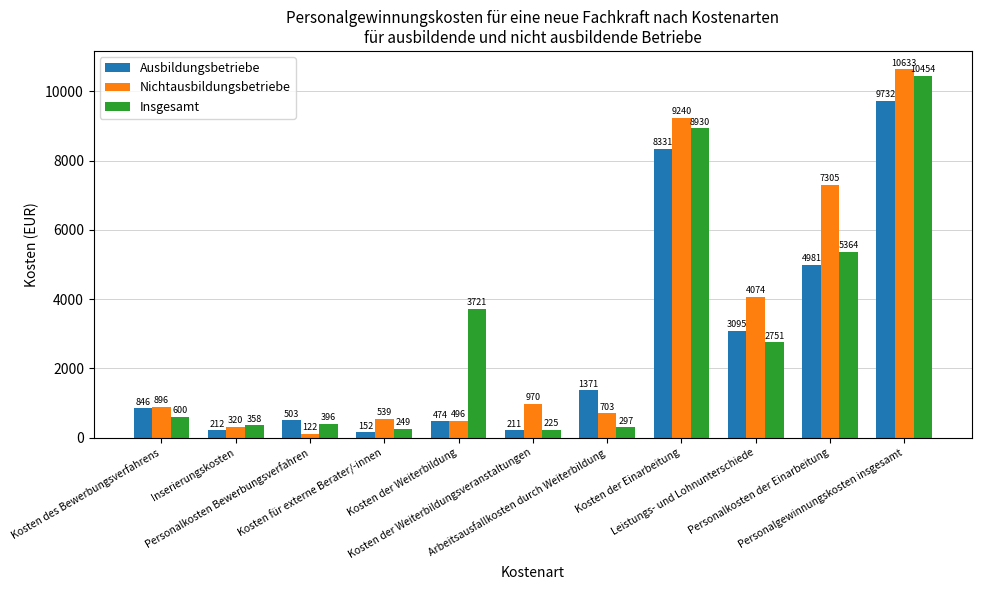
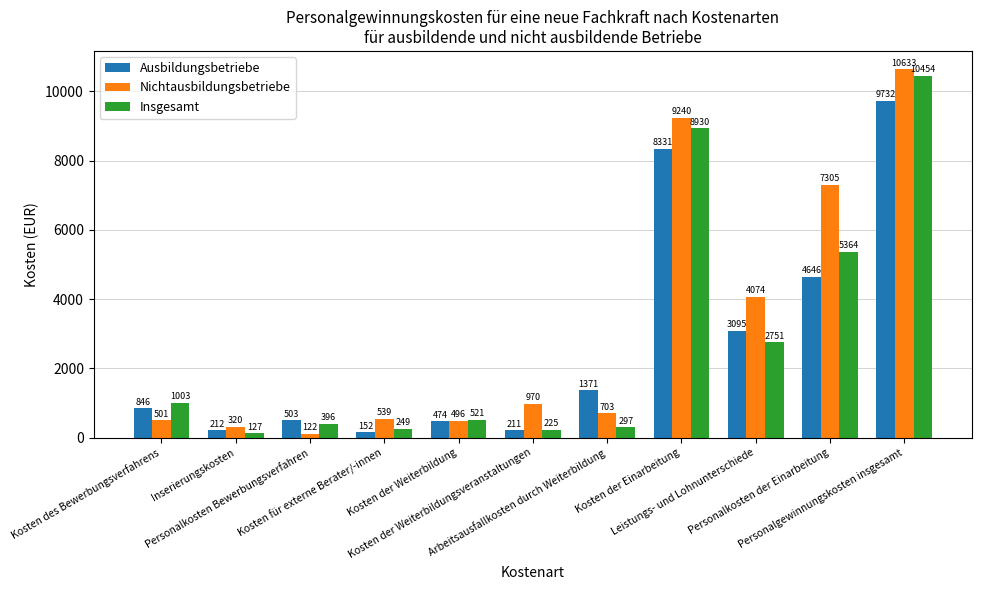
Nichtausbildungsbetriebe, Kosten des Bewerbungsverfahrens: 896 -> 501
Insgesamt, Kosten des Bewerbungsverfahrens: 600 -> 1003
Insgesamt, Inserierungskosten: 358 -> 127
Insgesamt, Kosten der Weiterbildung: 3721 -> 521
Ausbildungsbetriebe, Personalkosten der Einarbeitung: 4981 -> 4646
